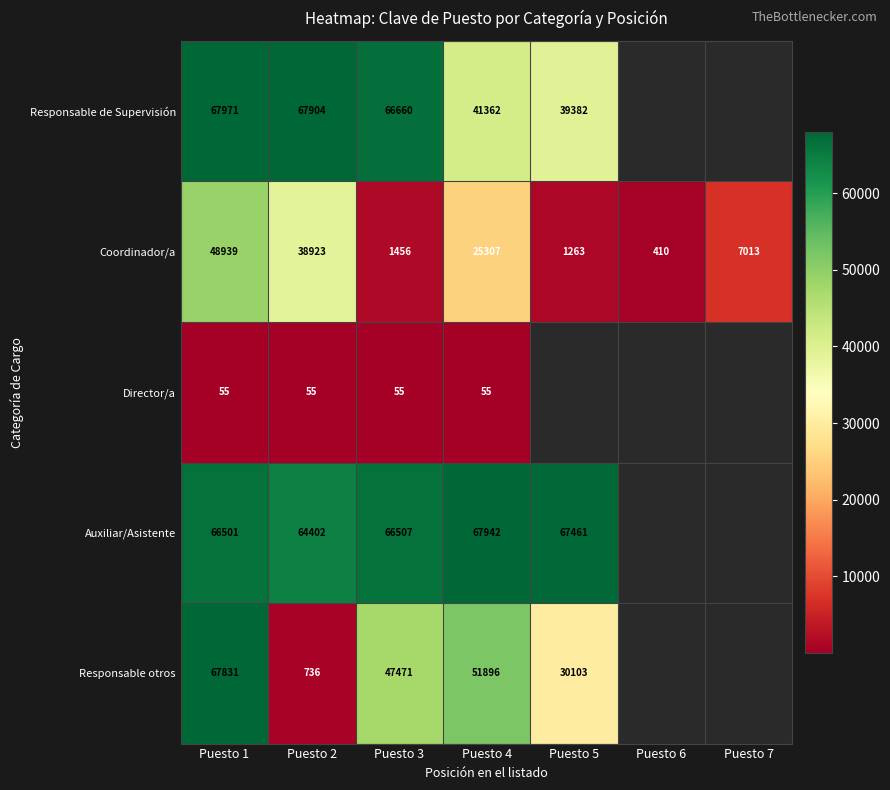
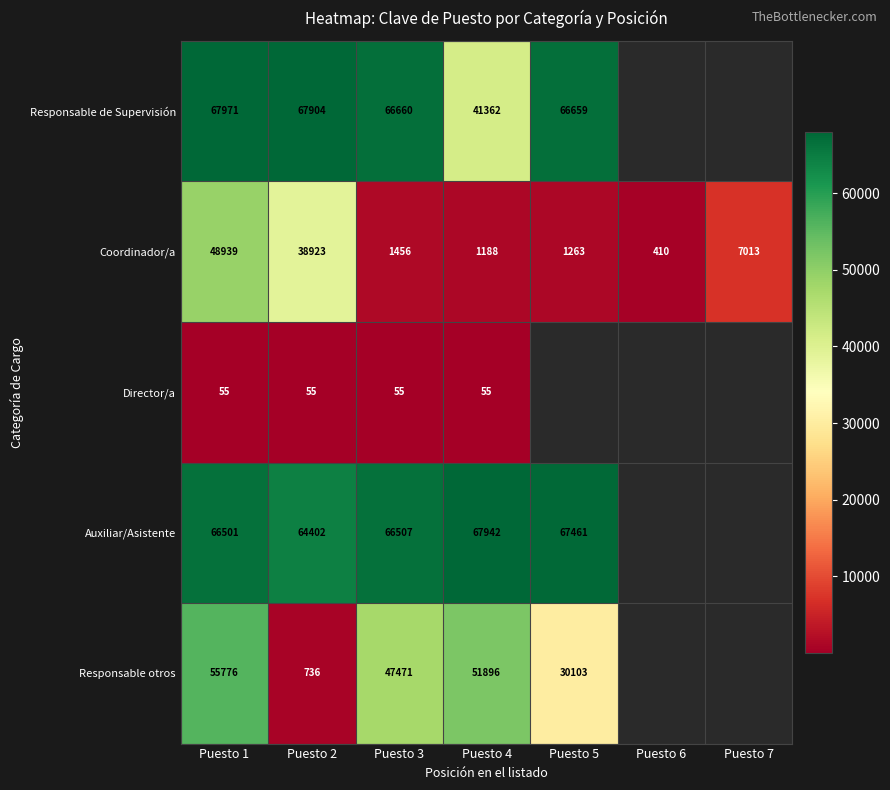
Responsable de Supervisión, Puesto 5: 39382 -> 66659
Coordinador/a, Puesto 4: 25307 -> 1188
Responsable otros, Puesto 1: 67831 -> 55776
